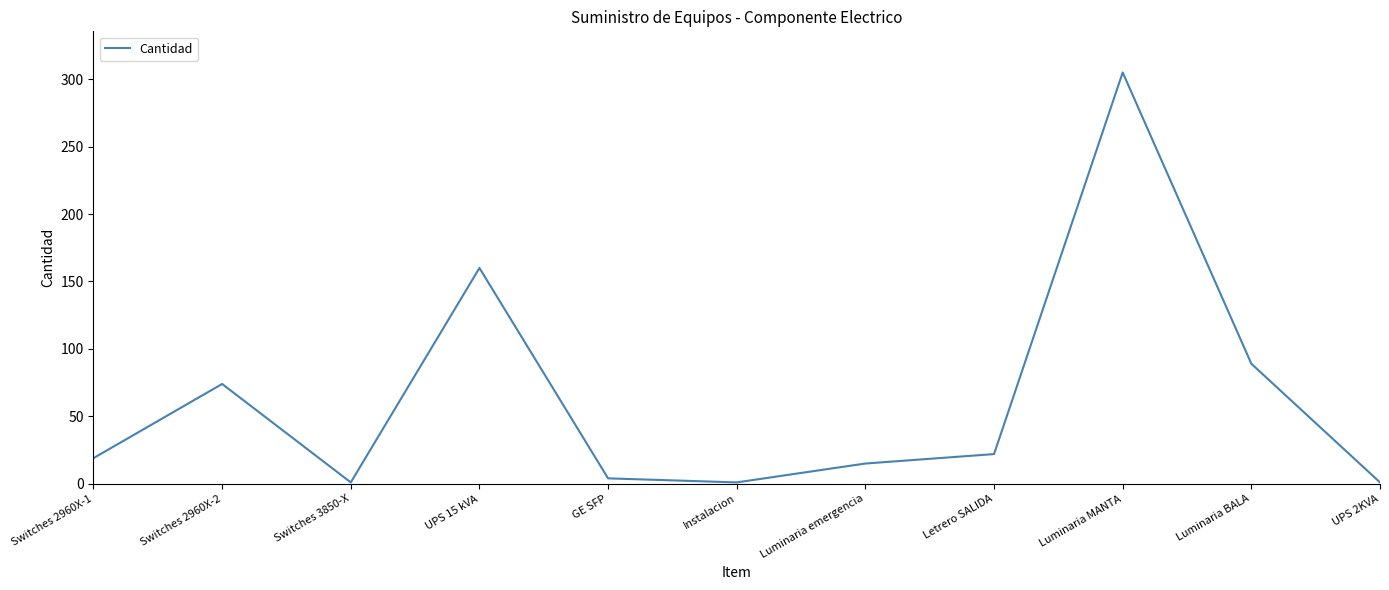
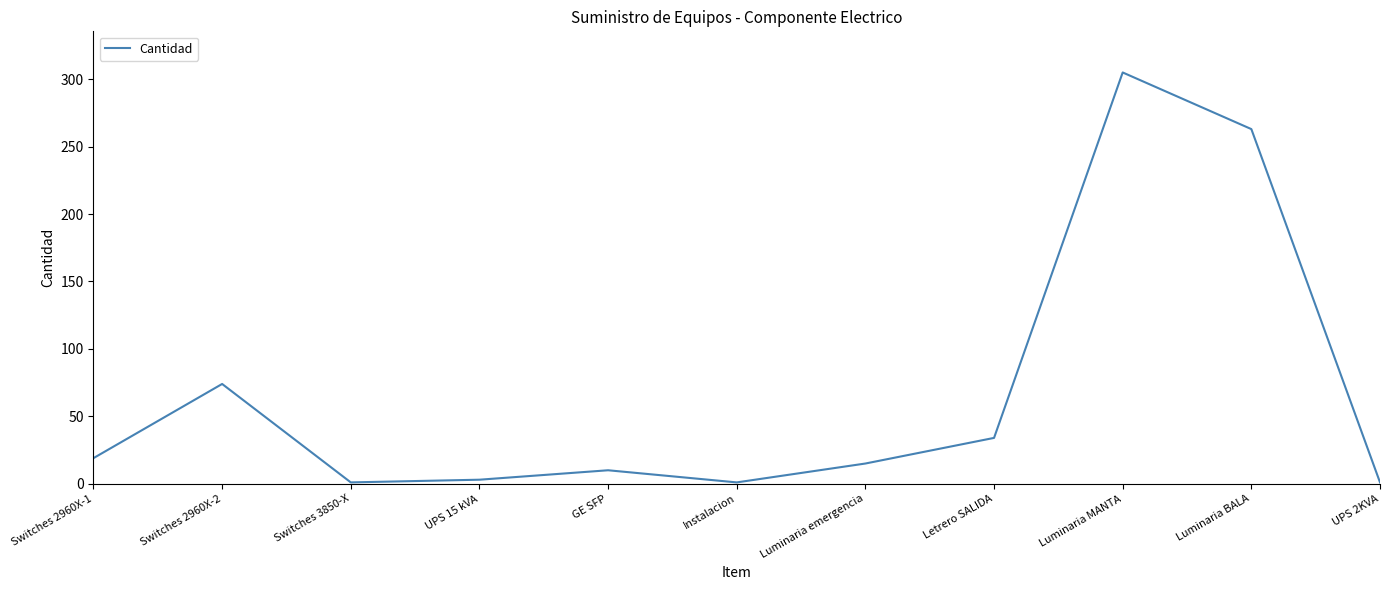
UPS 15 kVA: 160 -> 3
GE SFP: 4 -> 10
Letrero SALIDA: 22 -> 34
Luminaria BALA: 89 -> 263
